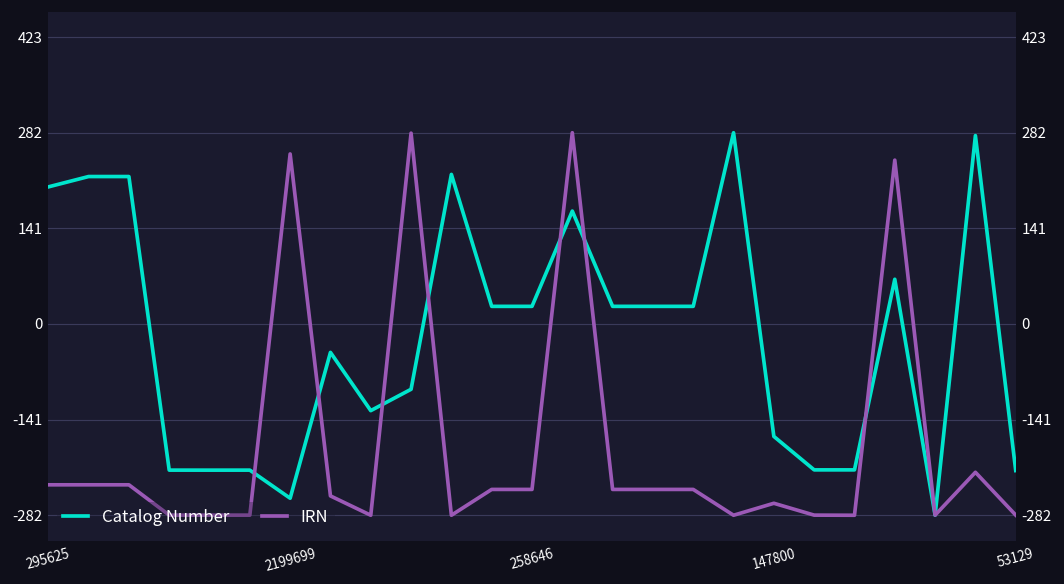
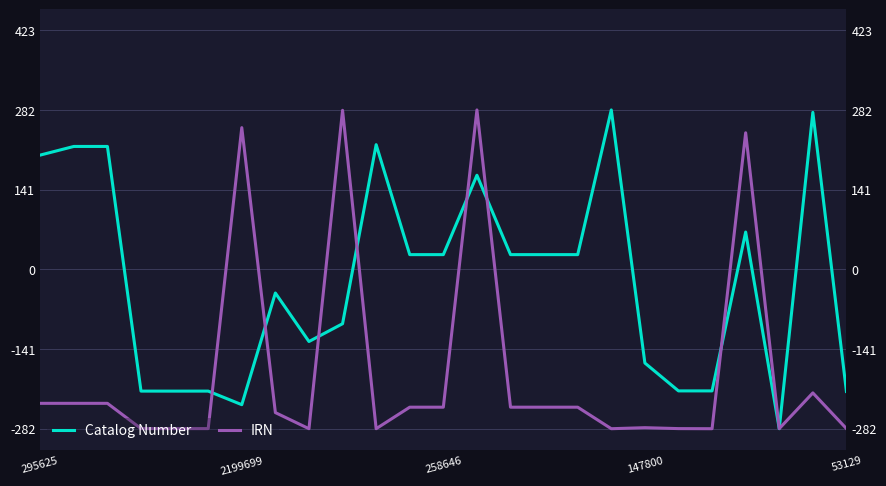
Catalog Number, 2199699: -260 -> -240
IRN, 147800: -260 -> -280
